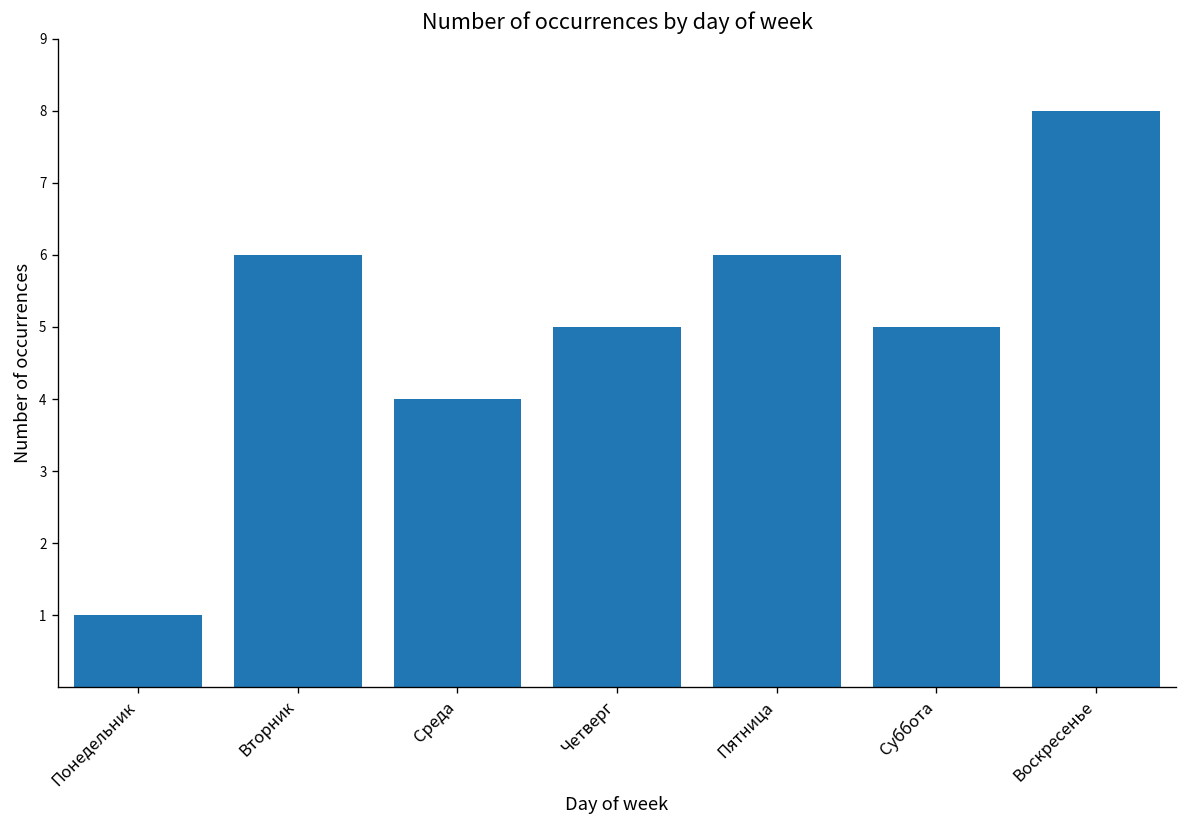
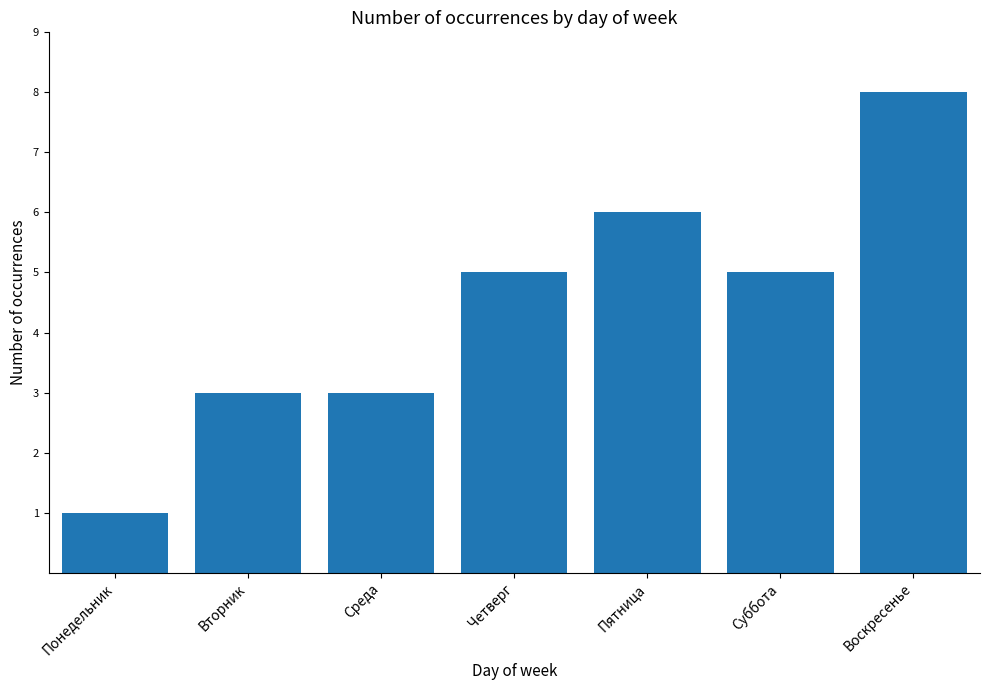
Вторник: 6 -> 3
Среда: 4 -> 3
